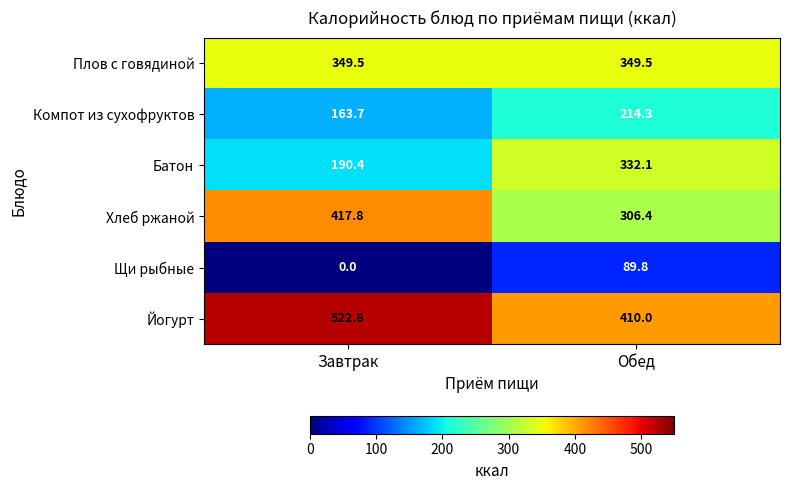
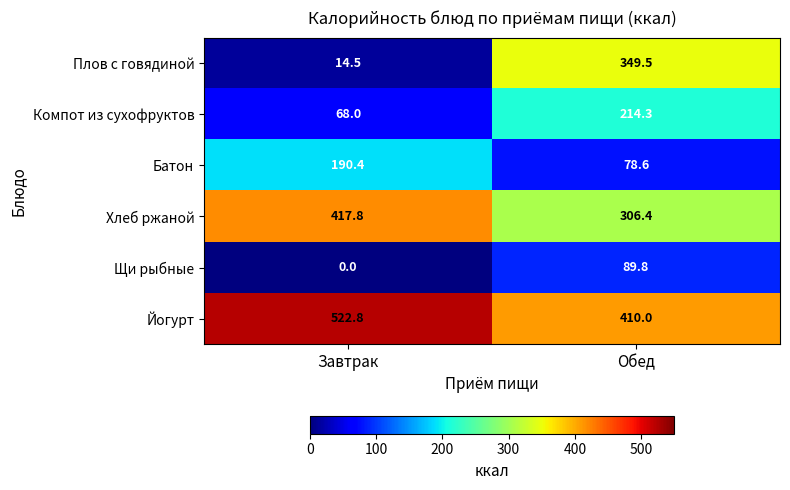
Плов с говядиной, Завтрак: 349.5 -> 14.5
Компот из сухофруктов, Завтрак: 163.7 -> 68.0
Батон, Обед: 332.1 -> 78.6
